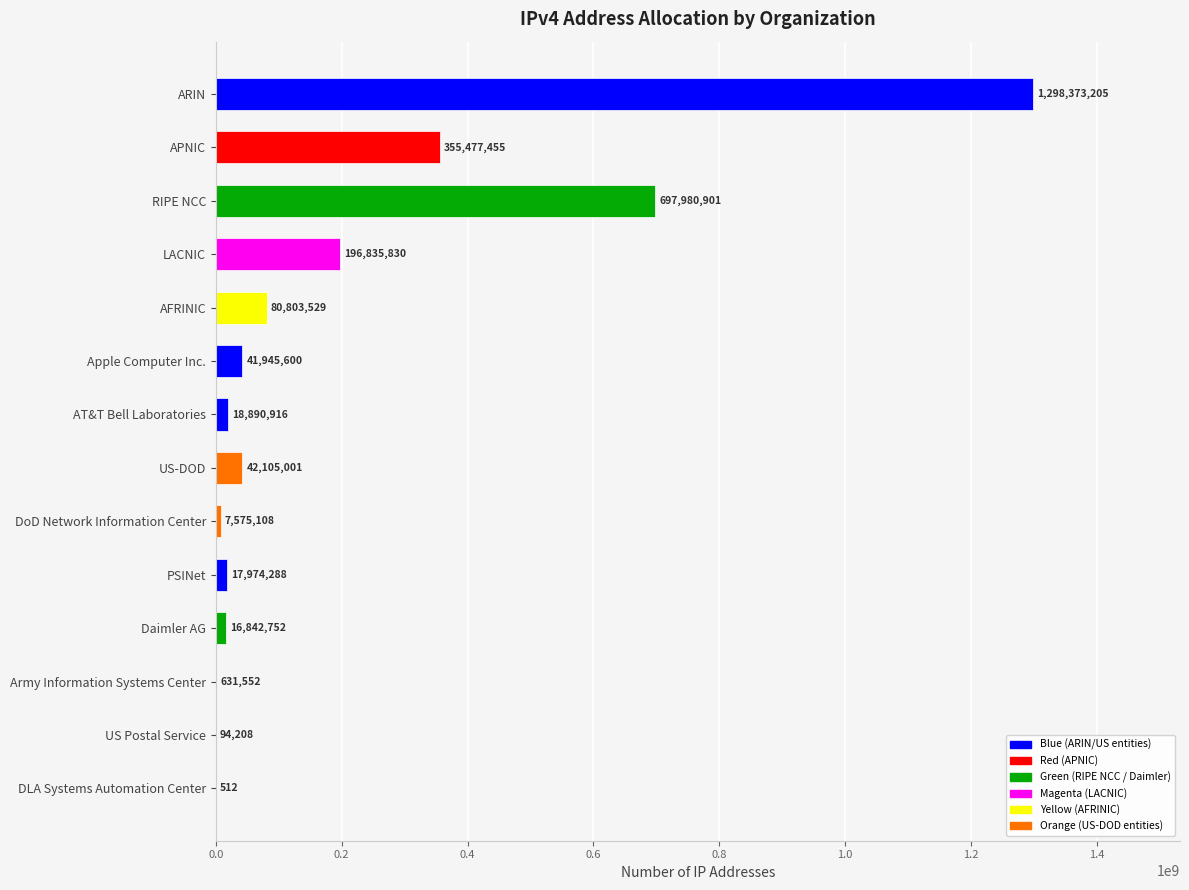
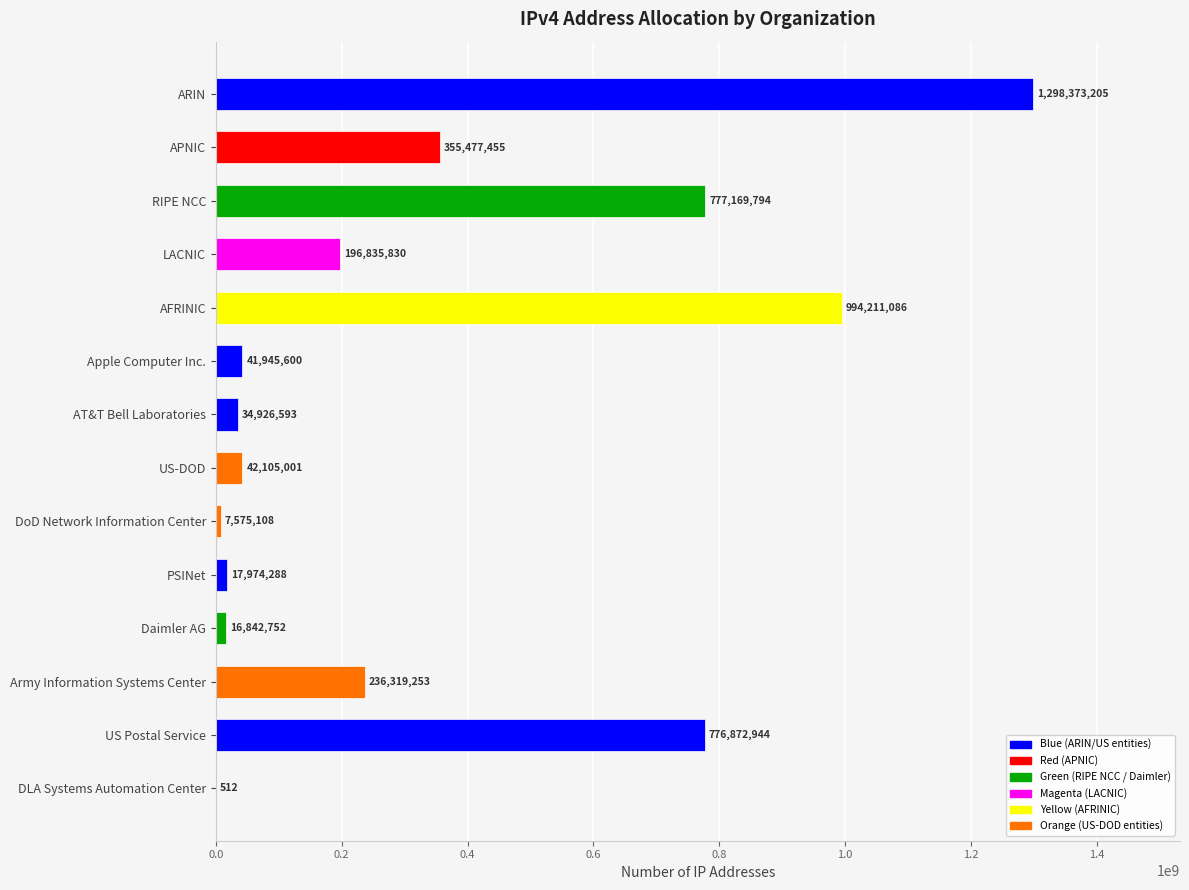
RIPE NCC: 697,980,901 -> 777,169,794
AFRINIC: 80,803,529 -> 994,211,086
AT&T Bell Laboratories: 18,890,916 -> 34,926,593
Army Information Systems Center: 631,552 -> 236,319,253
US Postal Service: 94,208 -> 776,872,944
